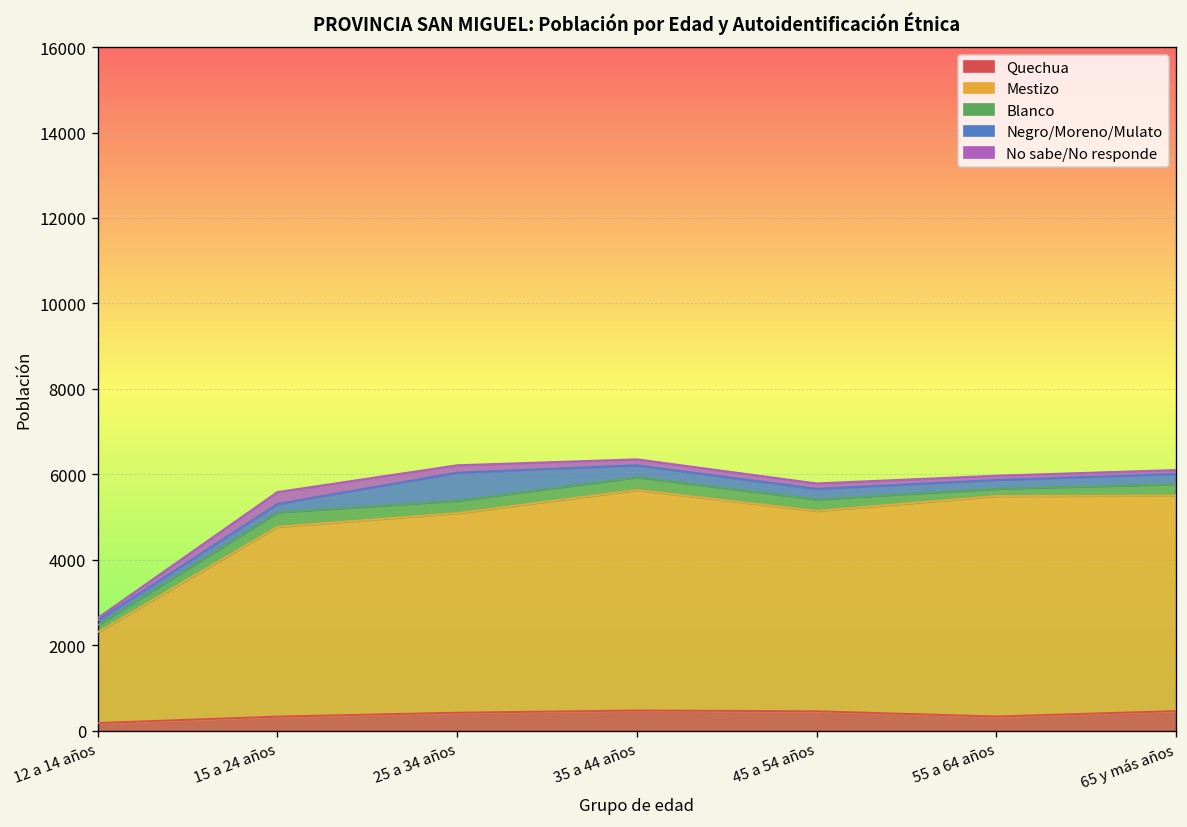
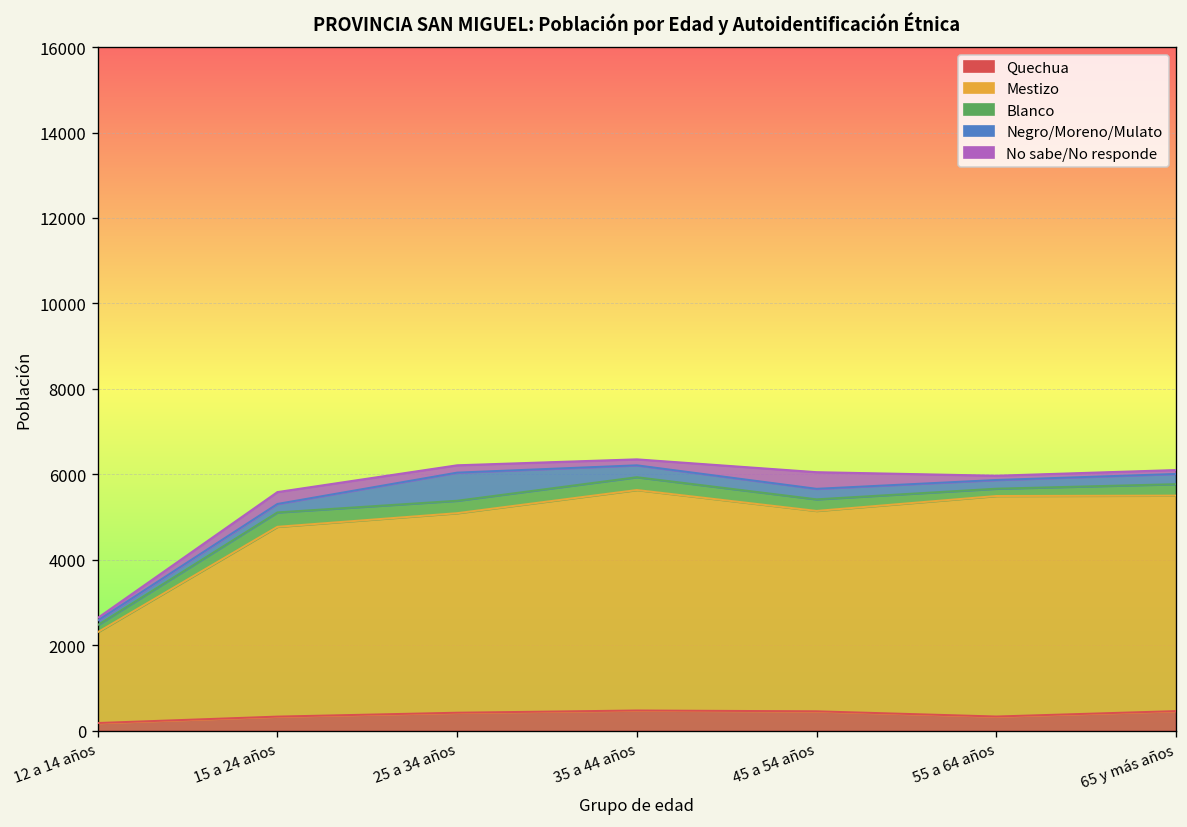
No sabe/No responde, 45 a 54 años: 100 -> 400
